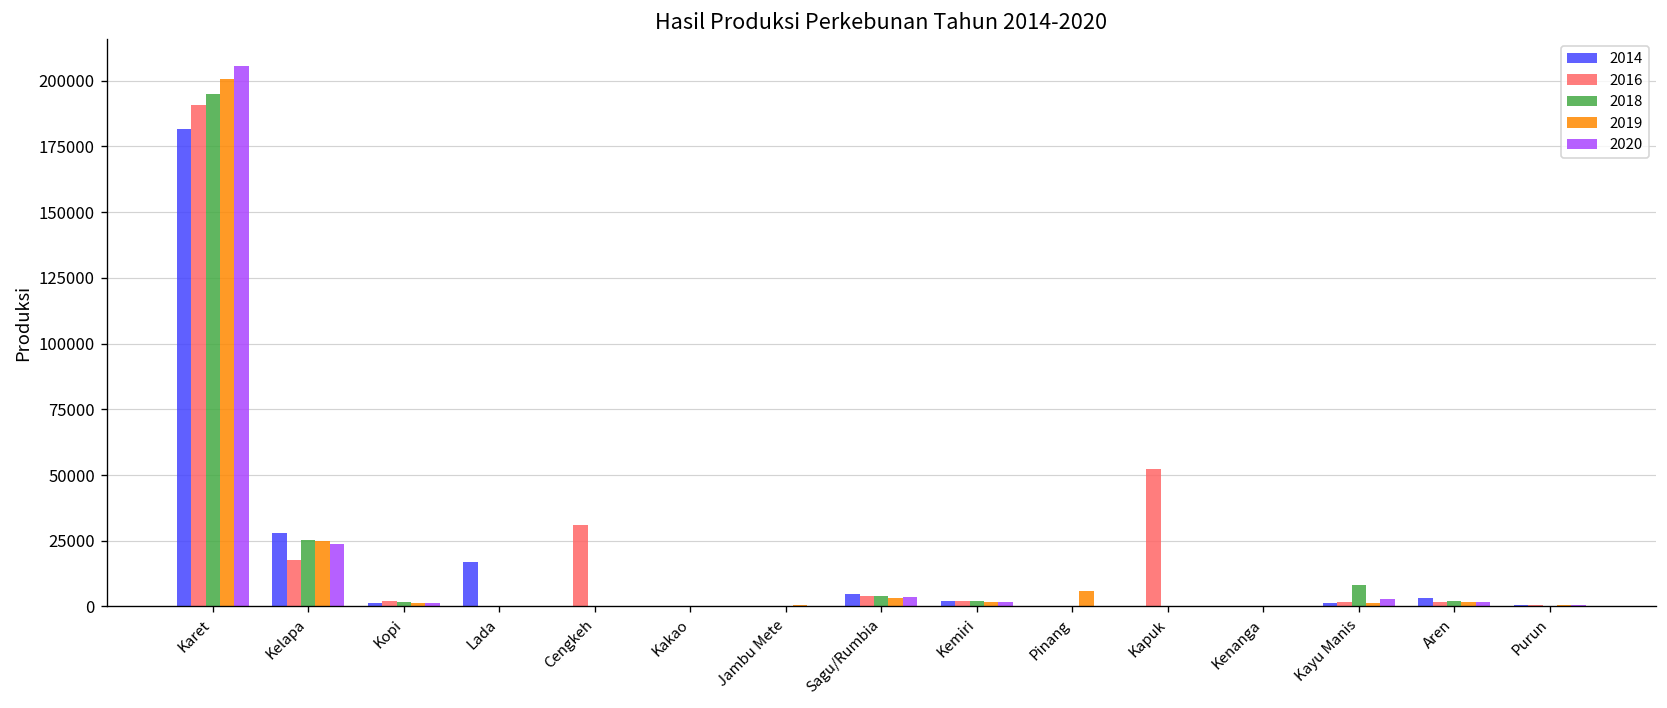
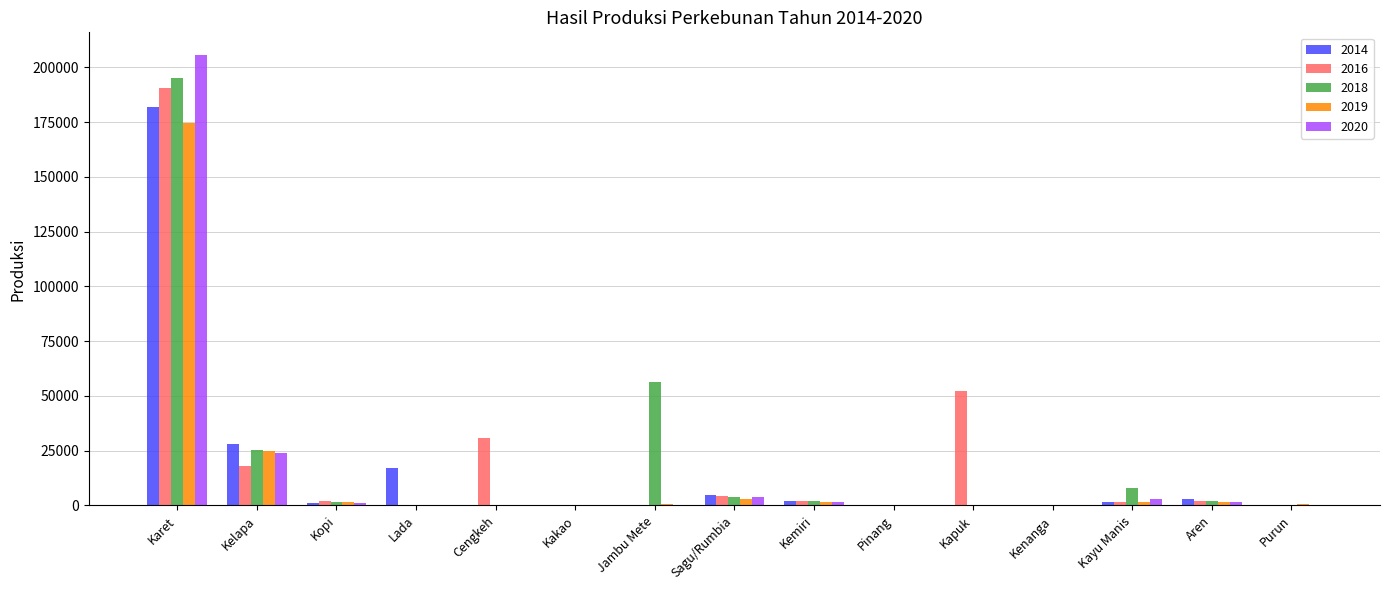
2019, Karet: 201000 -> 175000
2018, Jambu Mete: 0 -> 57000
2019, Pinang: 6000 -> 0
